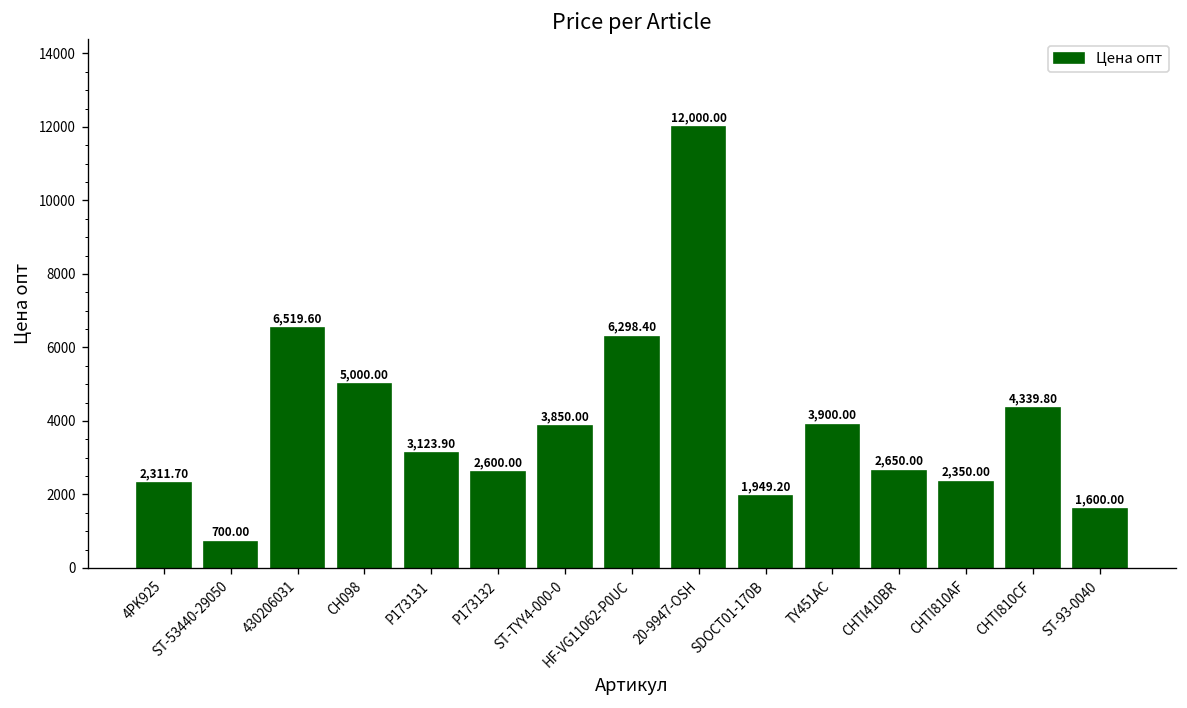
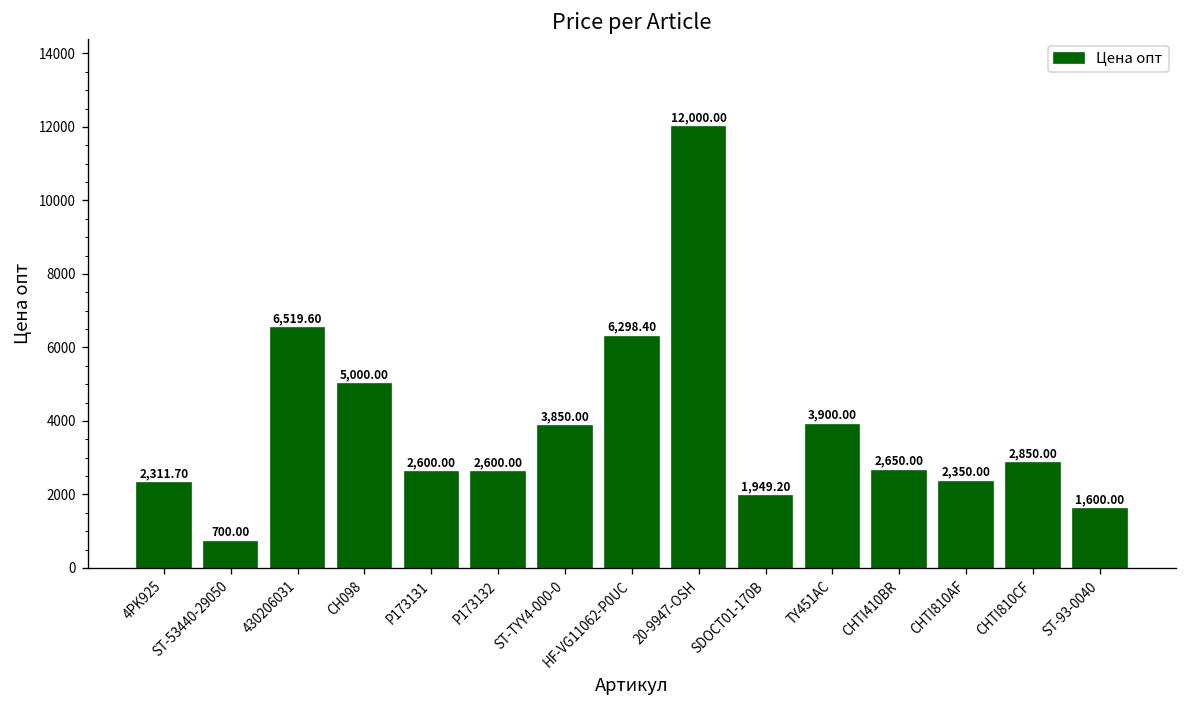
P173131: 3,123.90 -> 2,600.00
CHTI810CF: 4,339.80 -> 2,850.00
